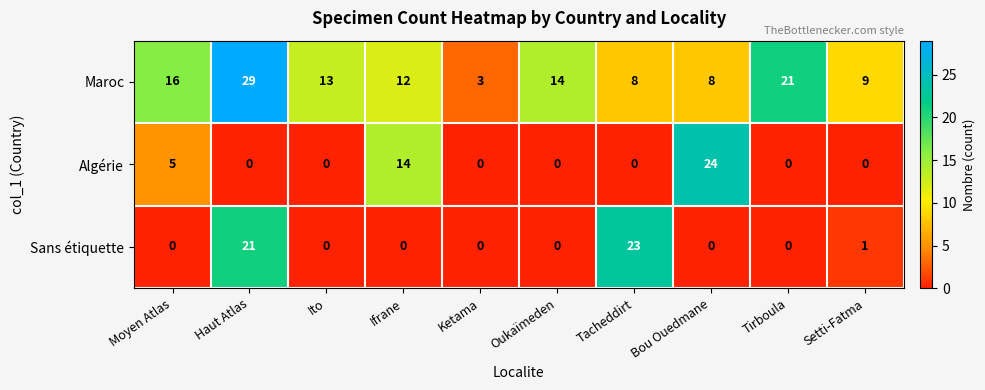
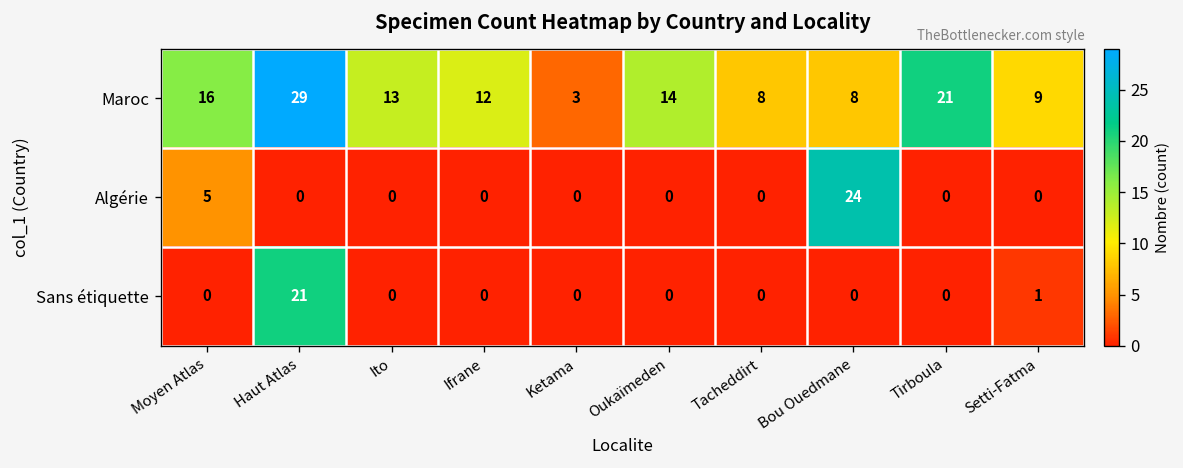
Algérie, Ifrane: 14 -> 0
Sans étiquette, Tacheddirt: 23 -> 0
